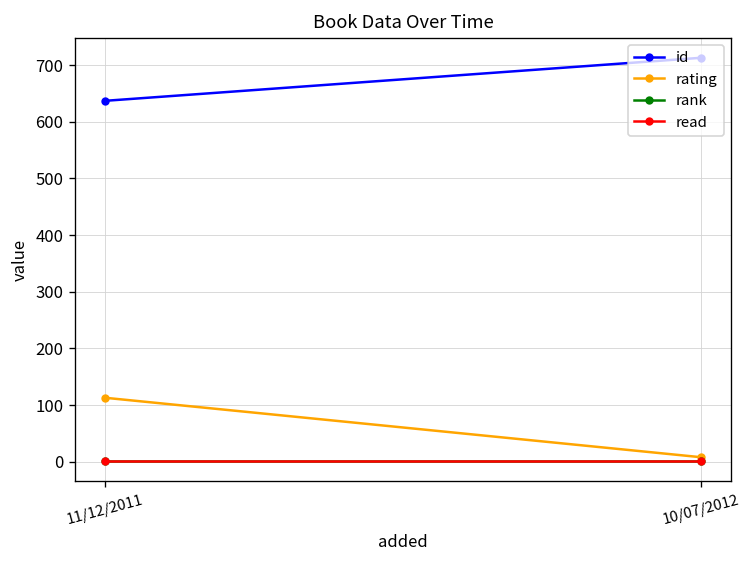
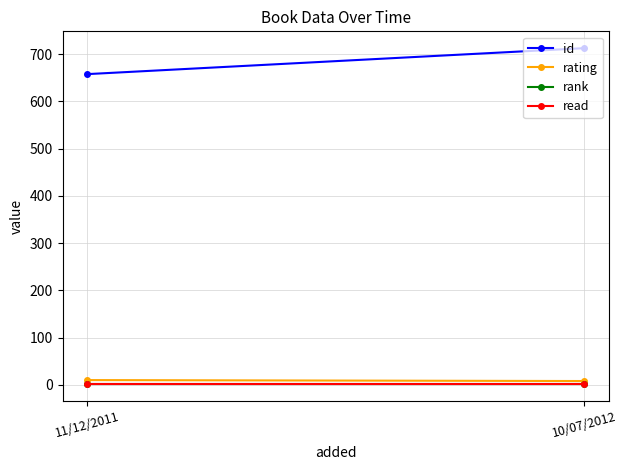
id, 11/12/2011: 640 -> 660
rating, 11/12/2011: 110 -> 10
